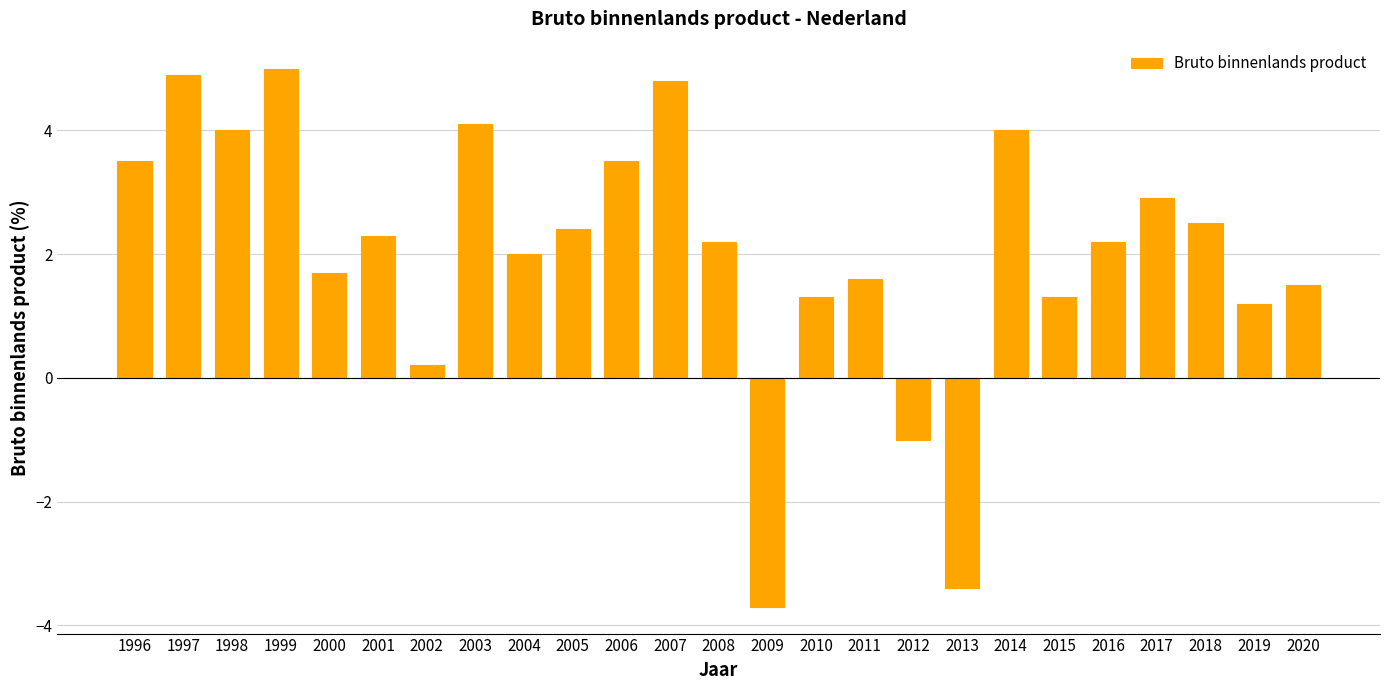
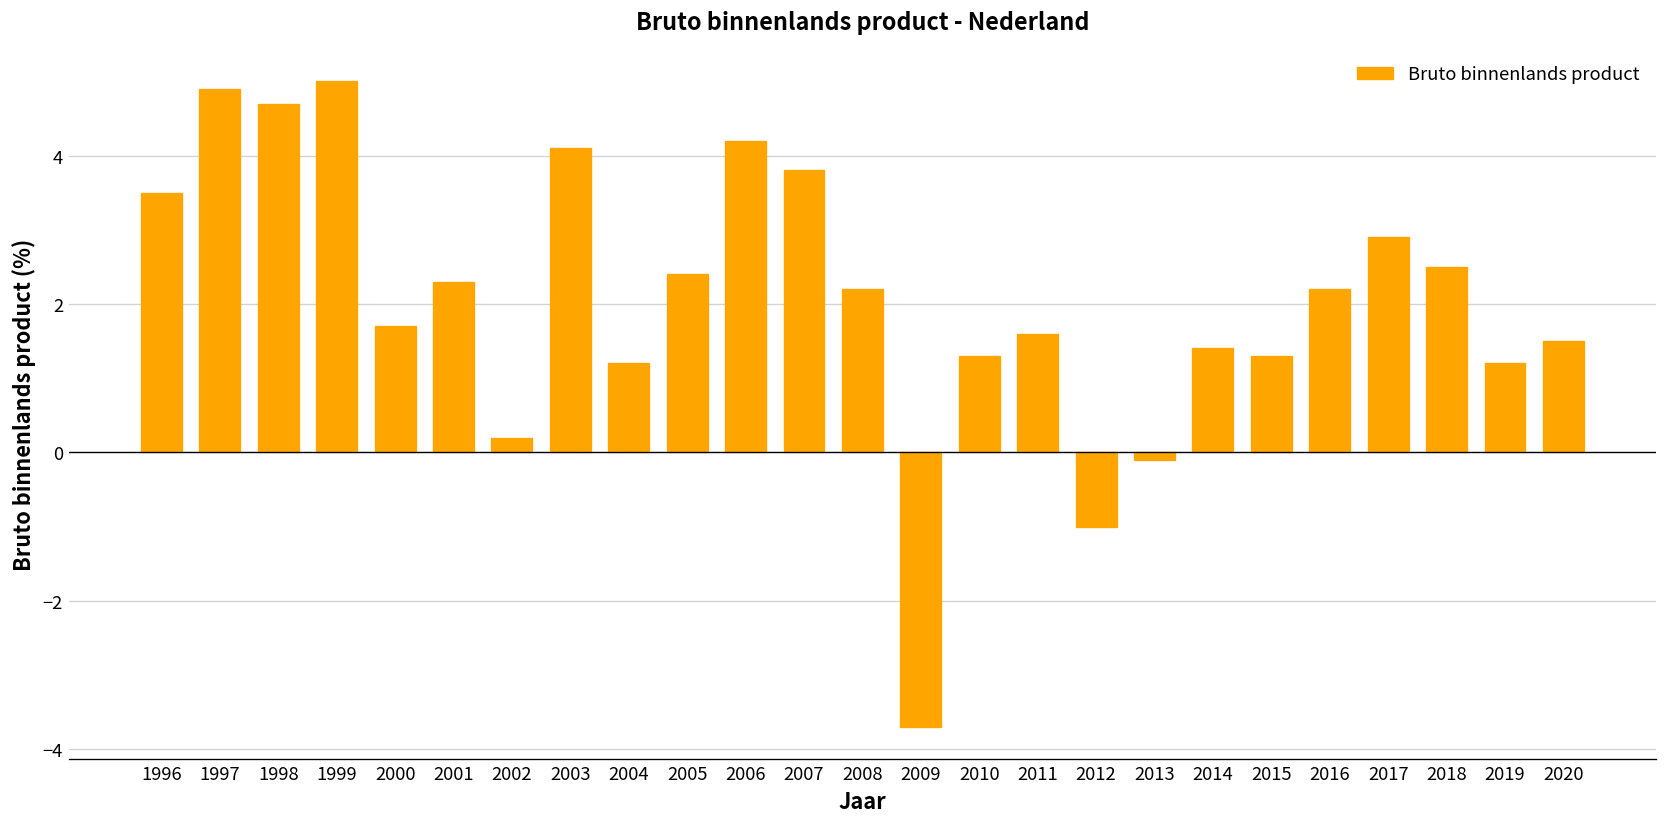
1998: 4.0 -> 4.7
2004: 2.0 -> 1.2
2006: 3.5 -> 4.2
2007: 4.8 -> 3.8
2013: -3.4 -> -0.1
2014: 4.0 -> 1.4
